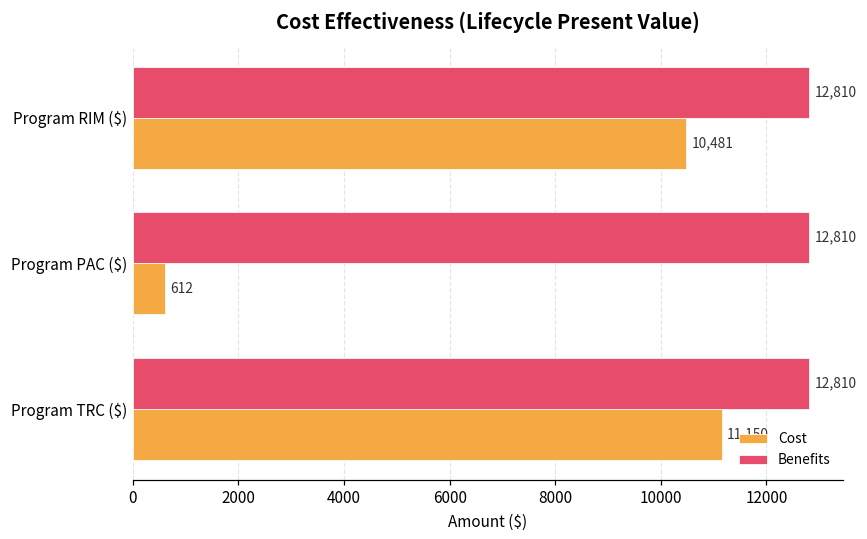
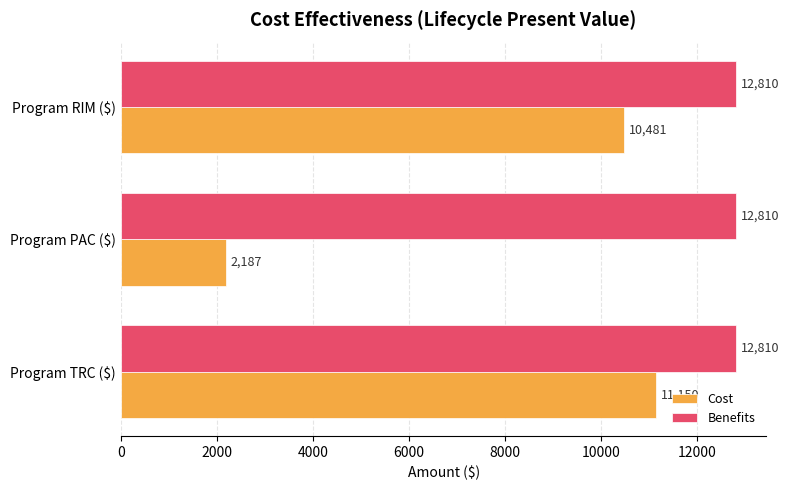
Cost, Program PAC ($): 612 -> 2,187
